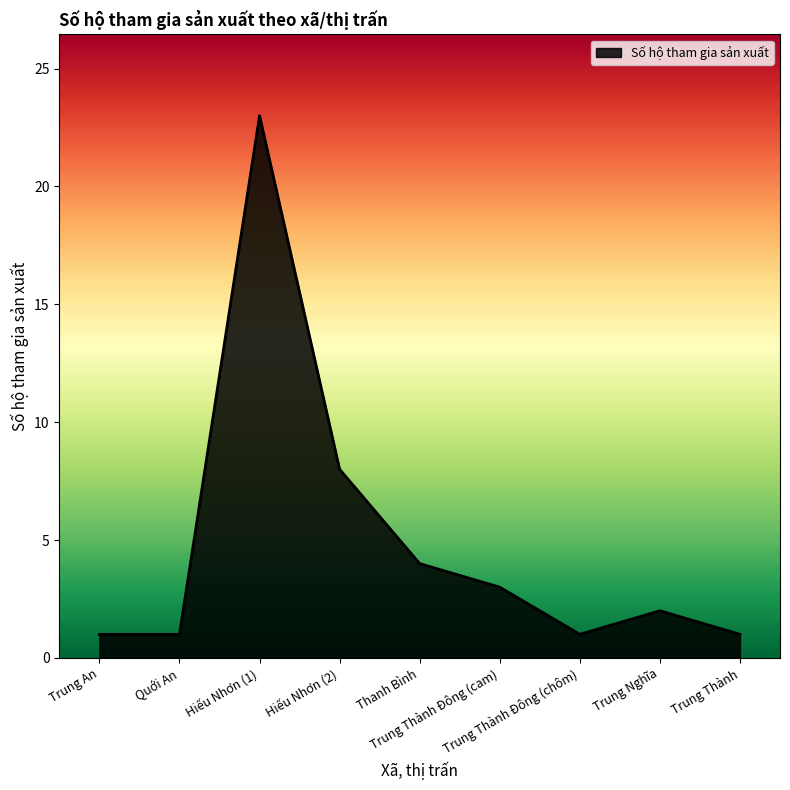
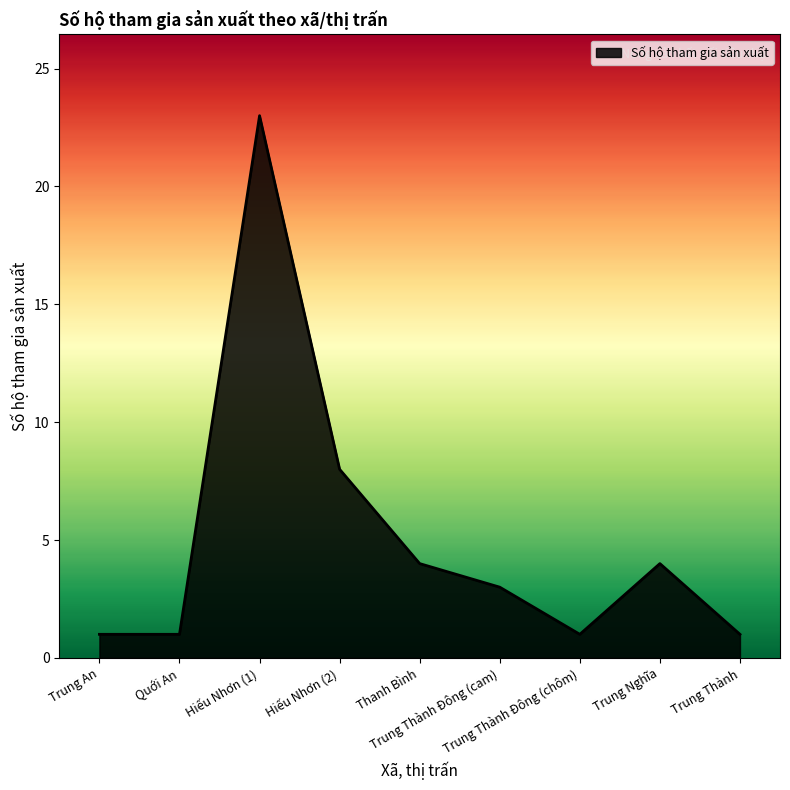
Trung Nghĩa: 2 -> 4
